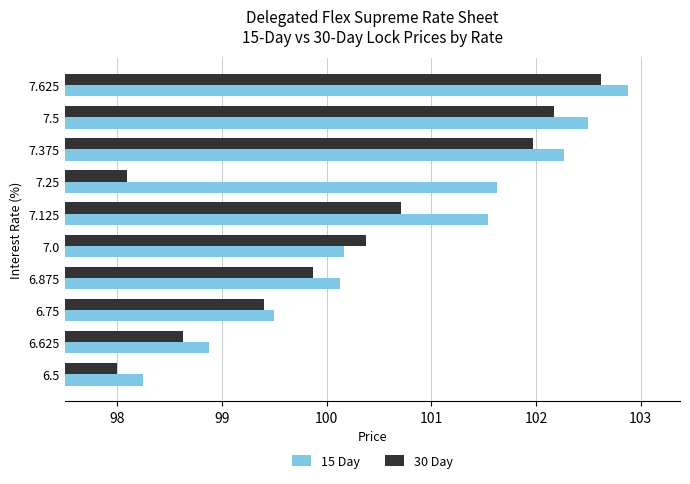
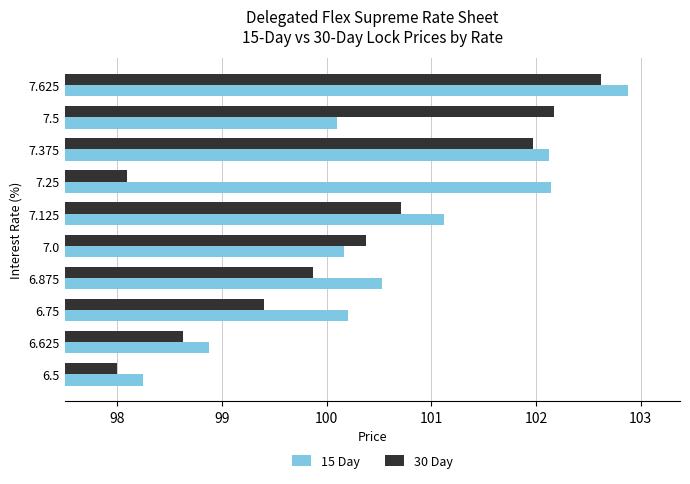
15 Day, 7.5: 102.5 -> 100.1
15 Day, 7.375: 102.27 -> 102.13
15 Day, 7.25: 101.63 -> 102.14
15 Day, 7.125: 101.54 -> 101.13
15 Day, 6.875: 100.13 -> 100.53
15 Day, 6.75: 99.5 -> 100.2
